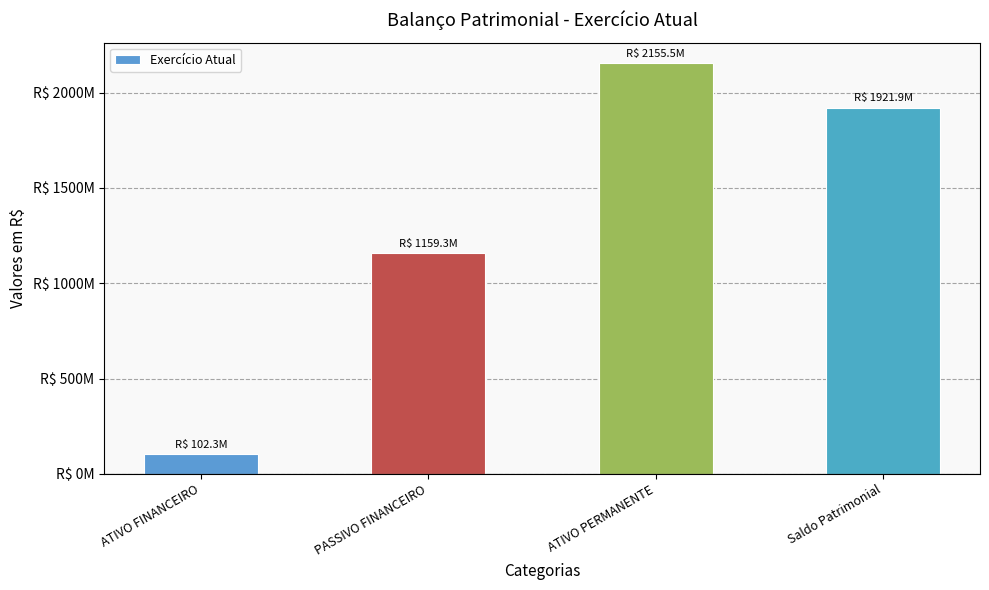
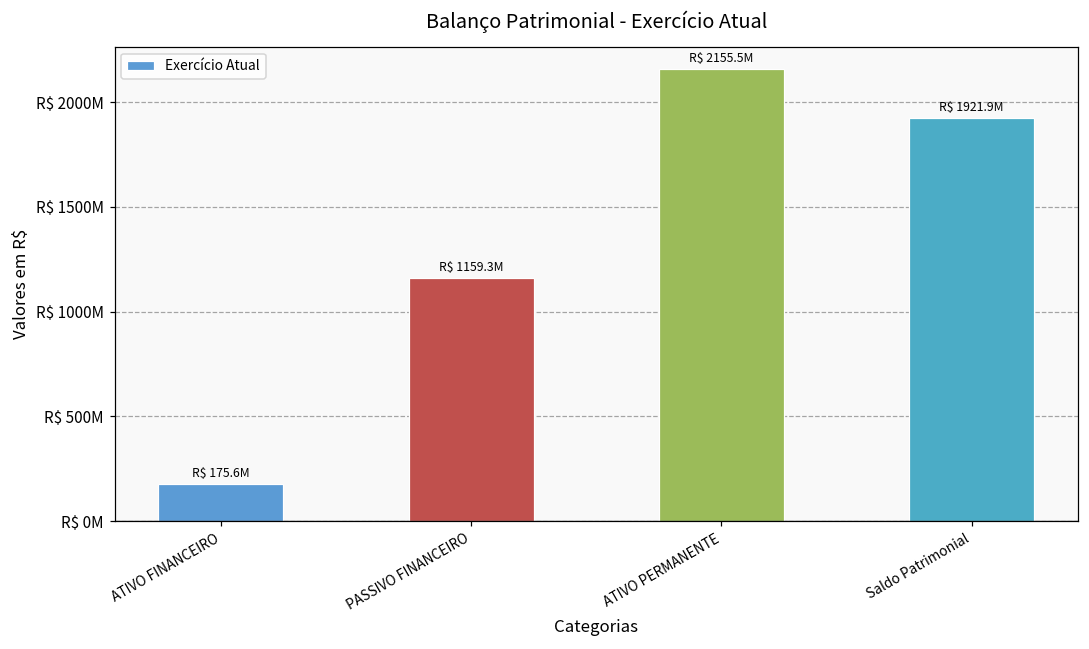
ATIVO FINANCEIRO: 102.3M -> 175.6M
